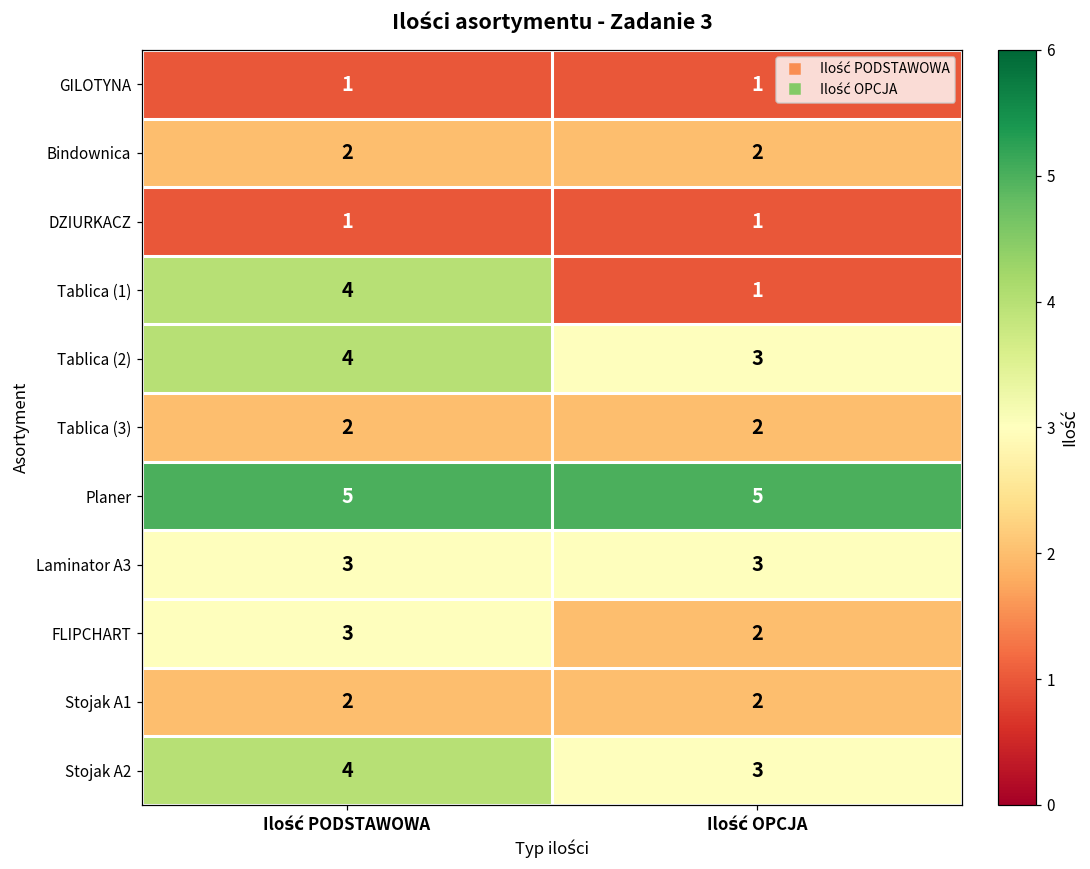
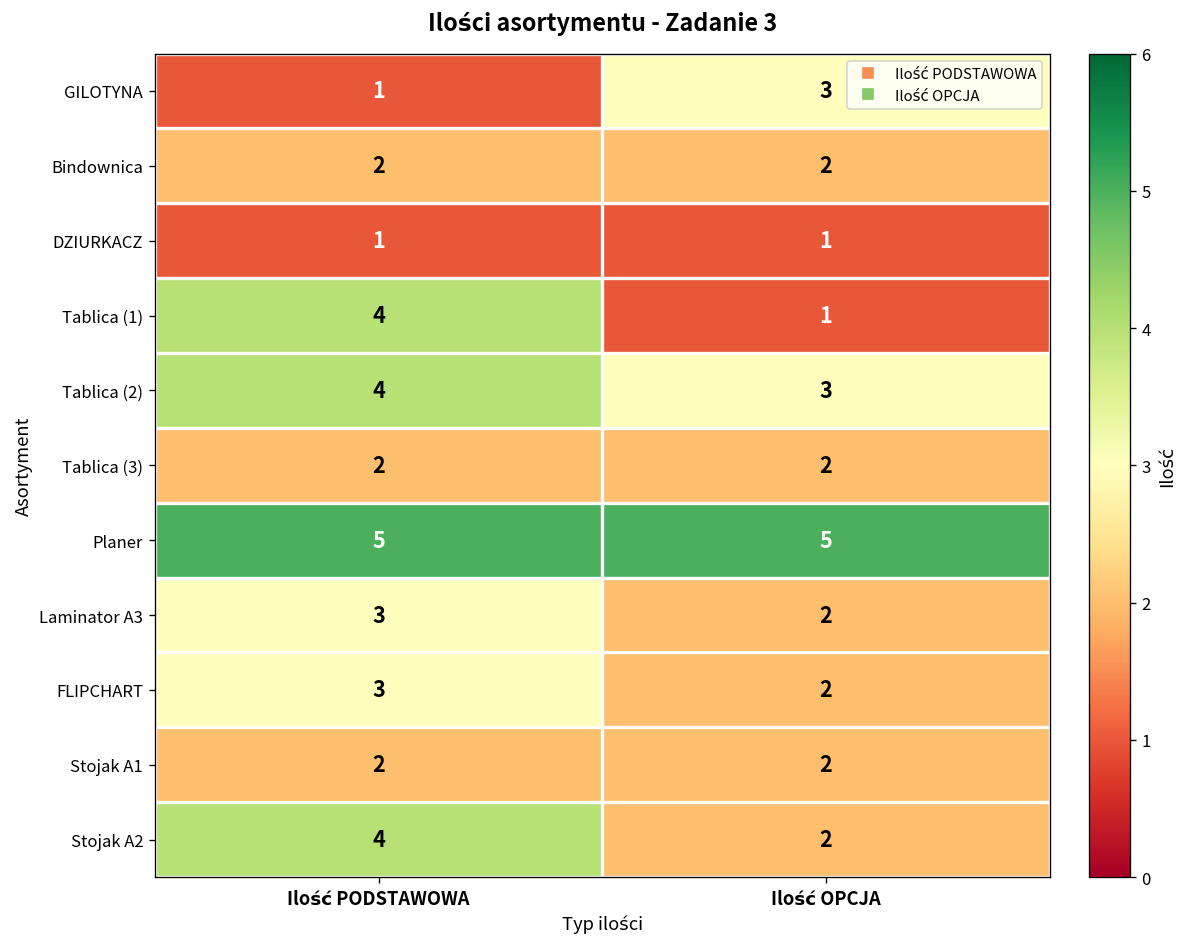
GILOTYNA, Ilość OPCJA: 1 -> 3
Laminator A3, Ilość OPCJA: 3 -> 2
Stojak A2, Ilość OPCJA: 3 -> 2
